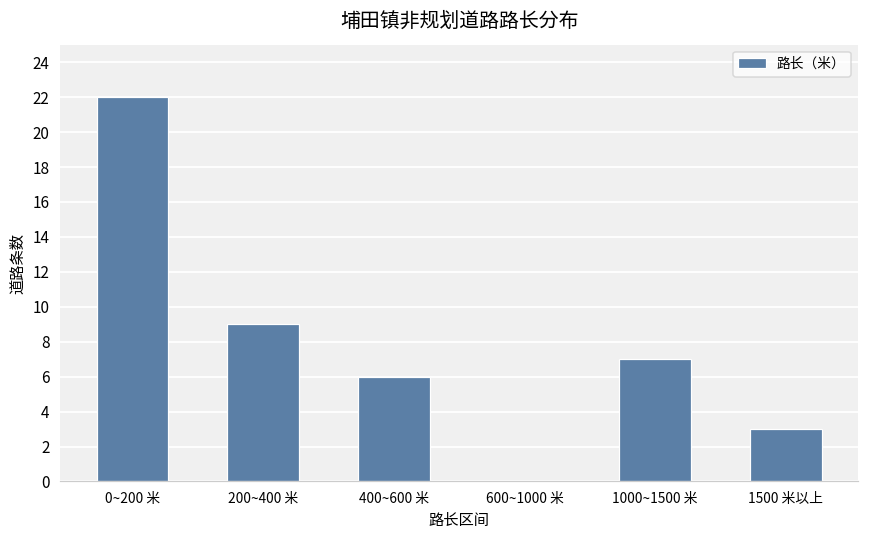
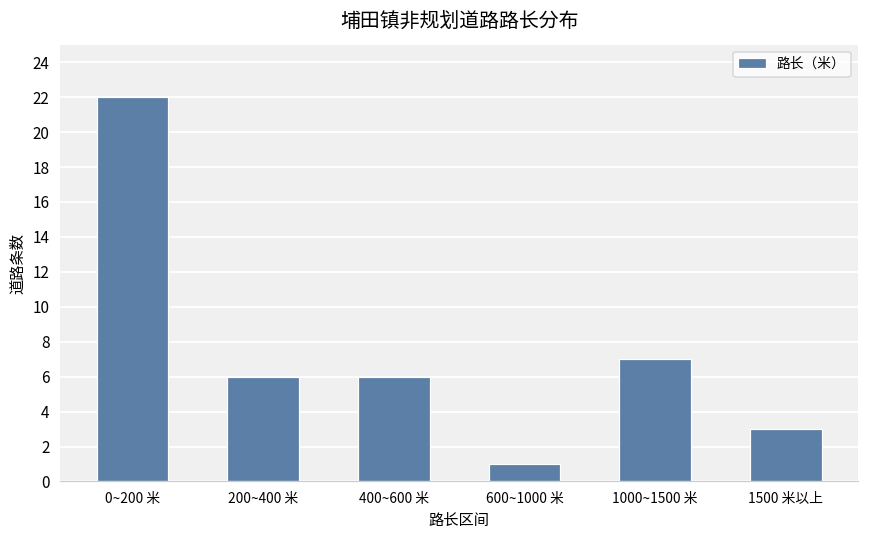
200~400 米: 9 -> 6
600~1000 米: 0 -> 1
